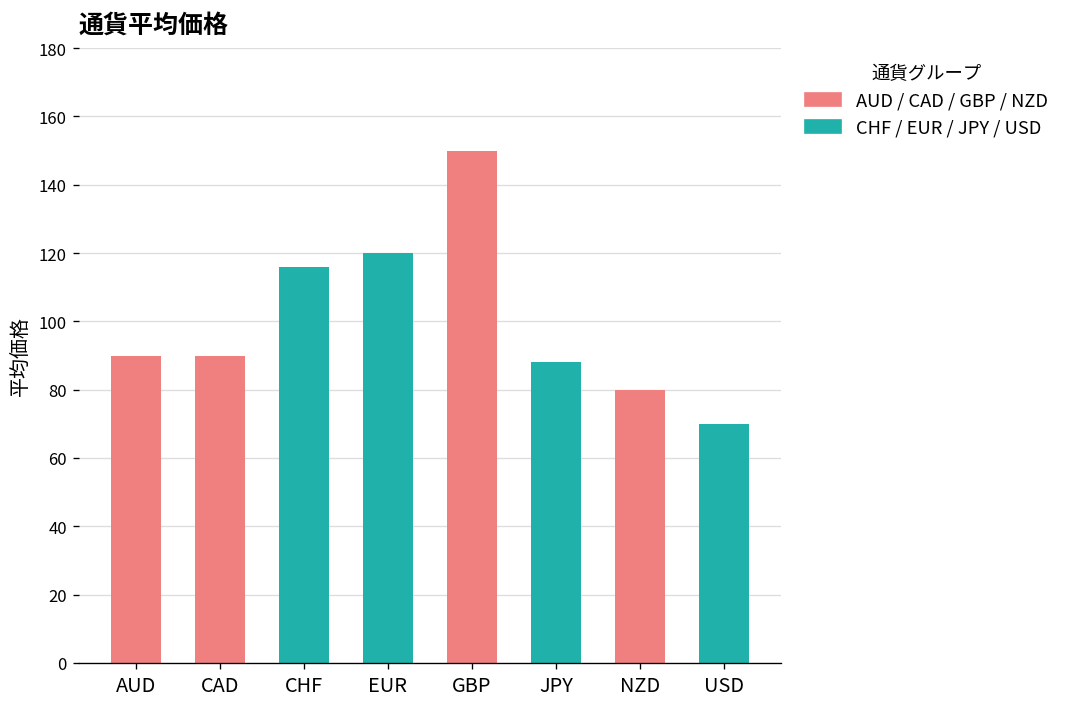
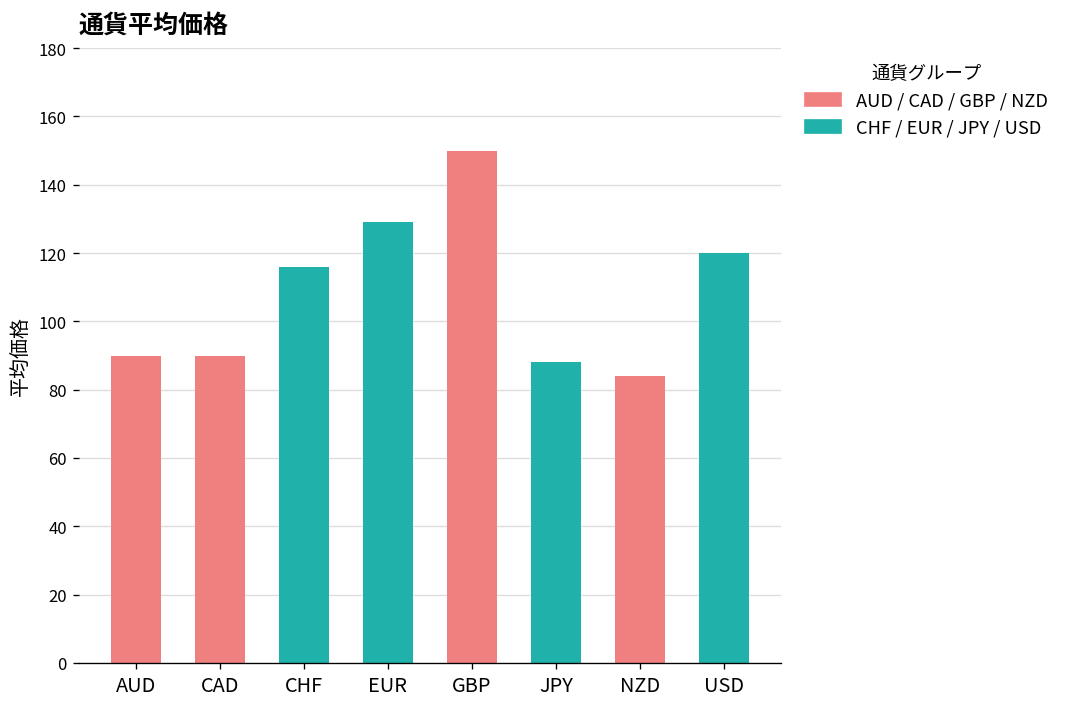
EUR: 120 -> 129
NZD: 80 -> 84
USD: 70 -> 120
